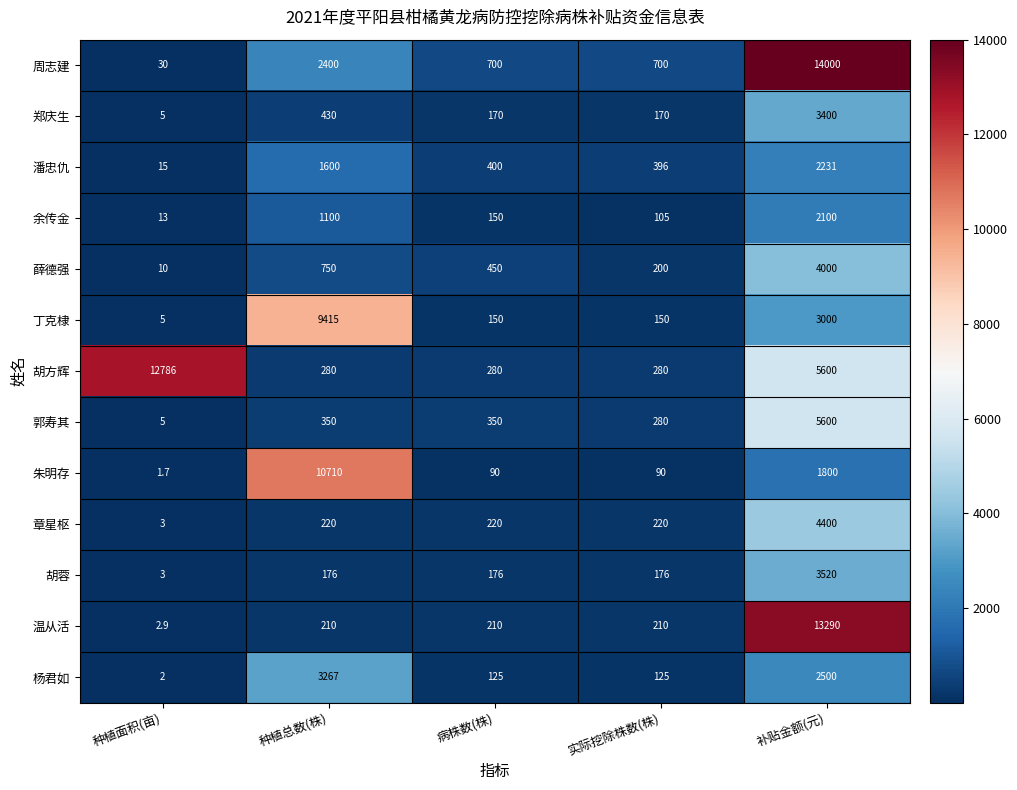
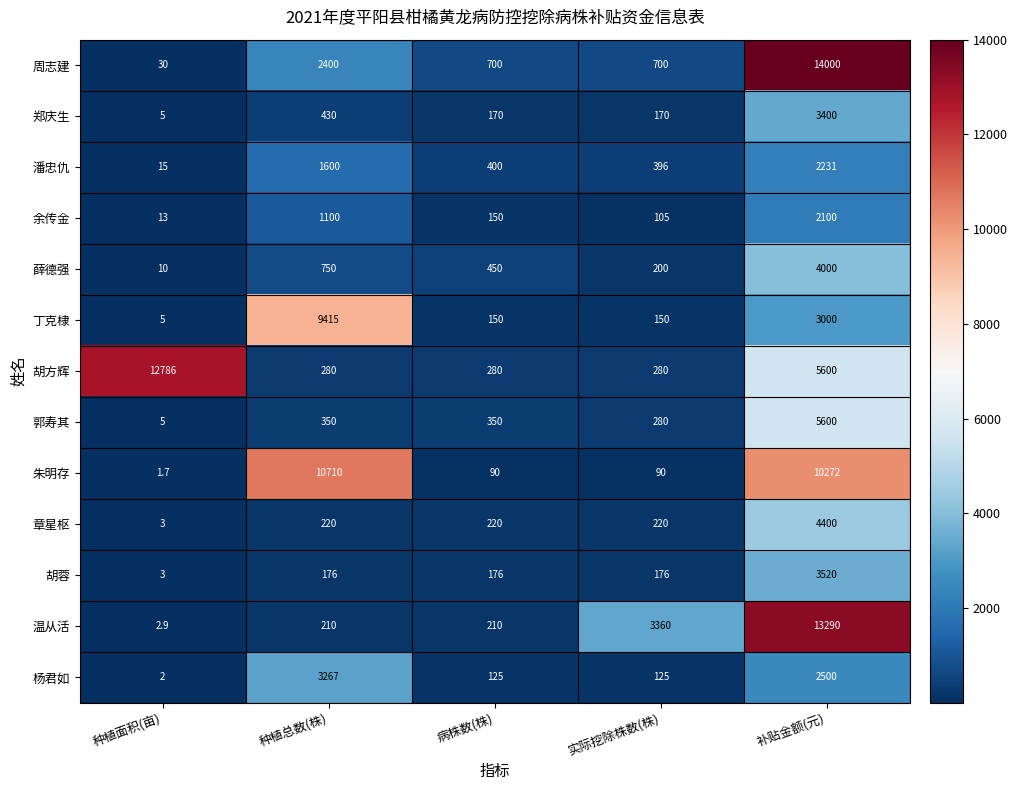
朱明存, 补贴金额(元): 1800 -> 10272
温从活, 实际挖除株数(株): 210 -> 3360
